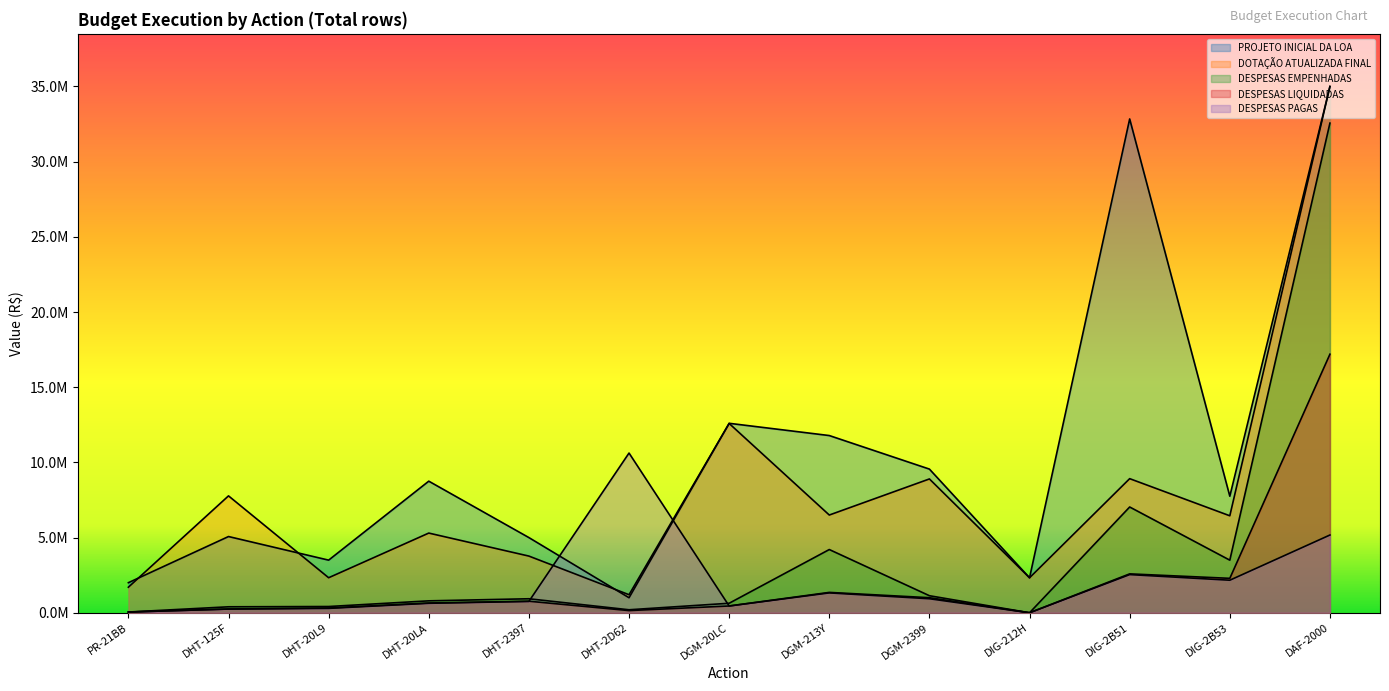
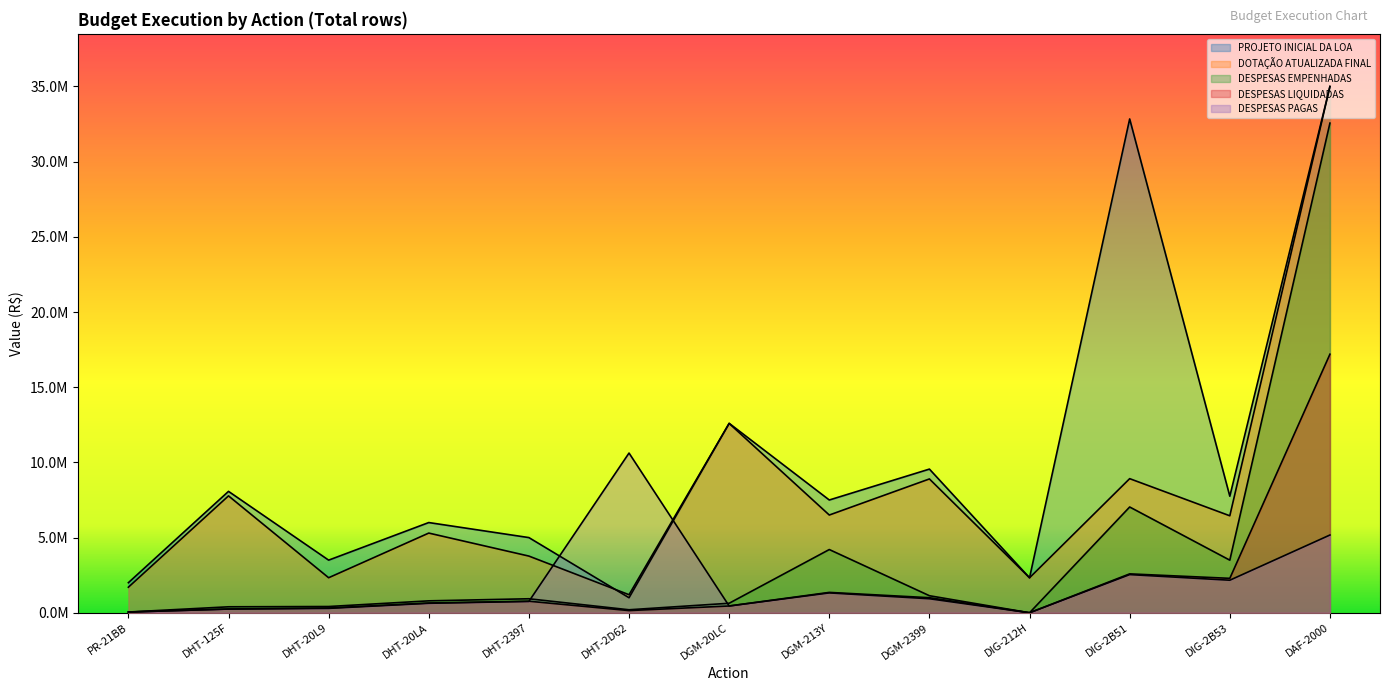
PROJETO INICIAL DA LOA, DHT-125F: 5100000 -> 8100000
PROJETO INICIAL DA LOA, DHT-20LA: 8800000 -> 6000000
PROJETO INICIAL DA LOA, DGM-213Y: 11800000 -> 7500000
